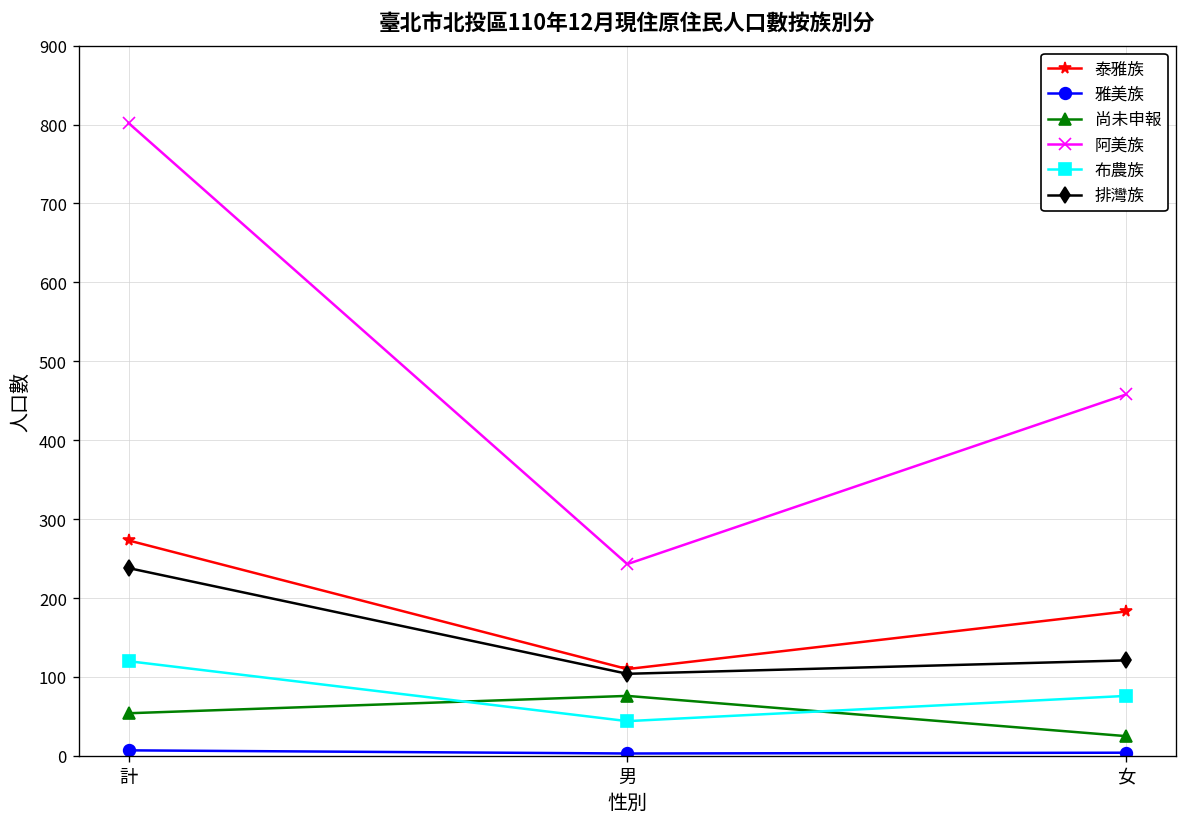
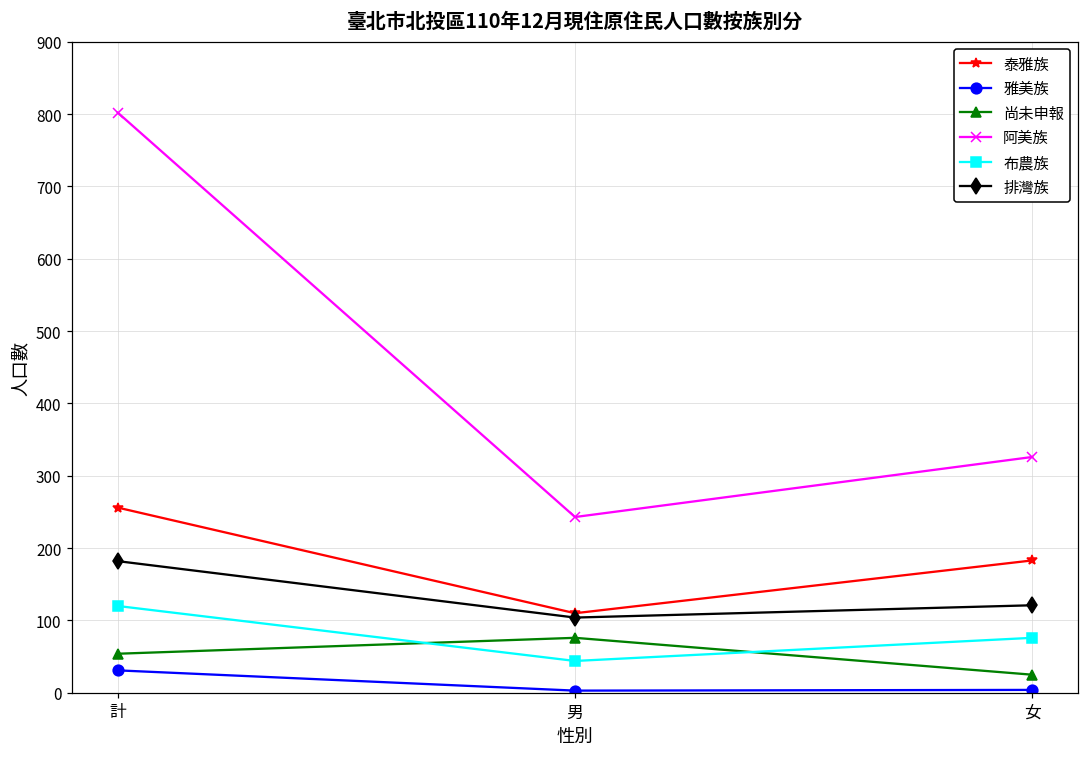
泰雅族, 計: 270 -> 260
雅美族, 計: 10 -> 30
排灣族, 計: 240 -> 180
阿美族, 女: 460 -> 330
